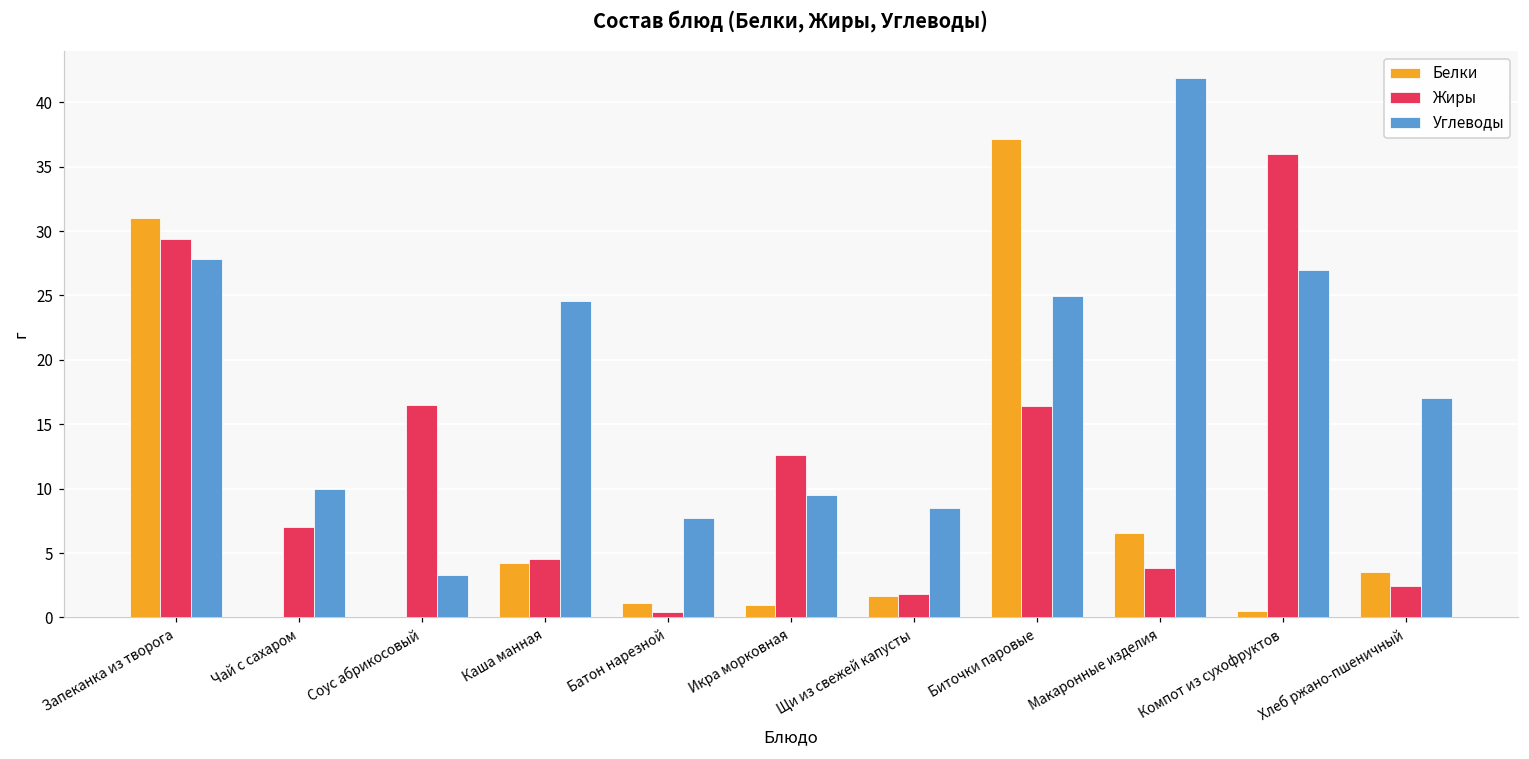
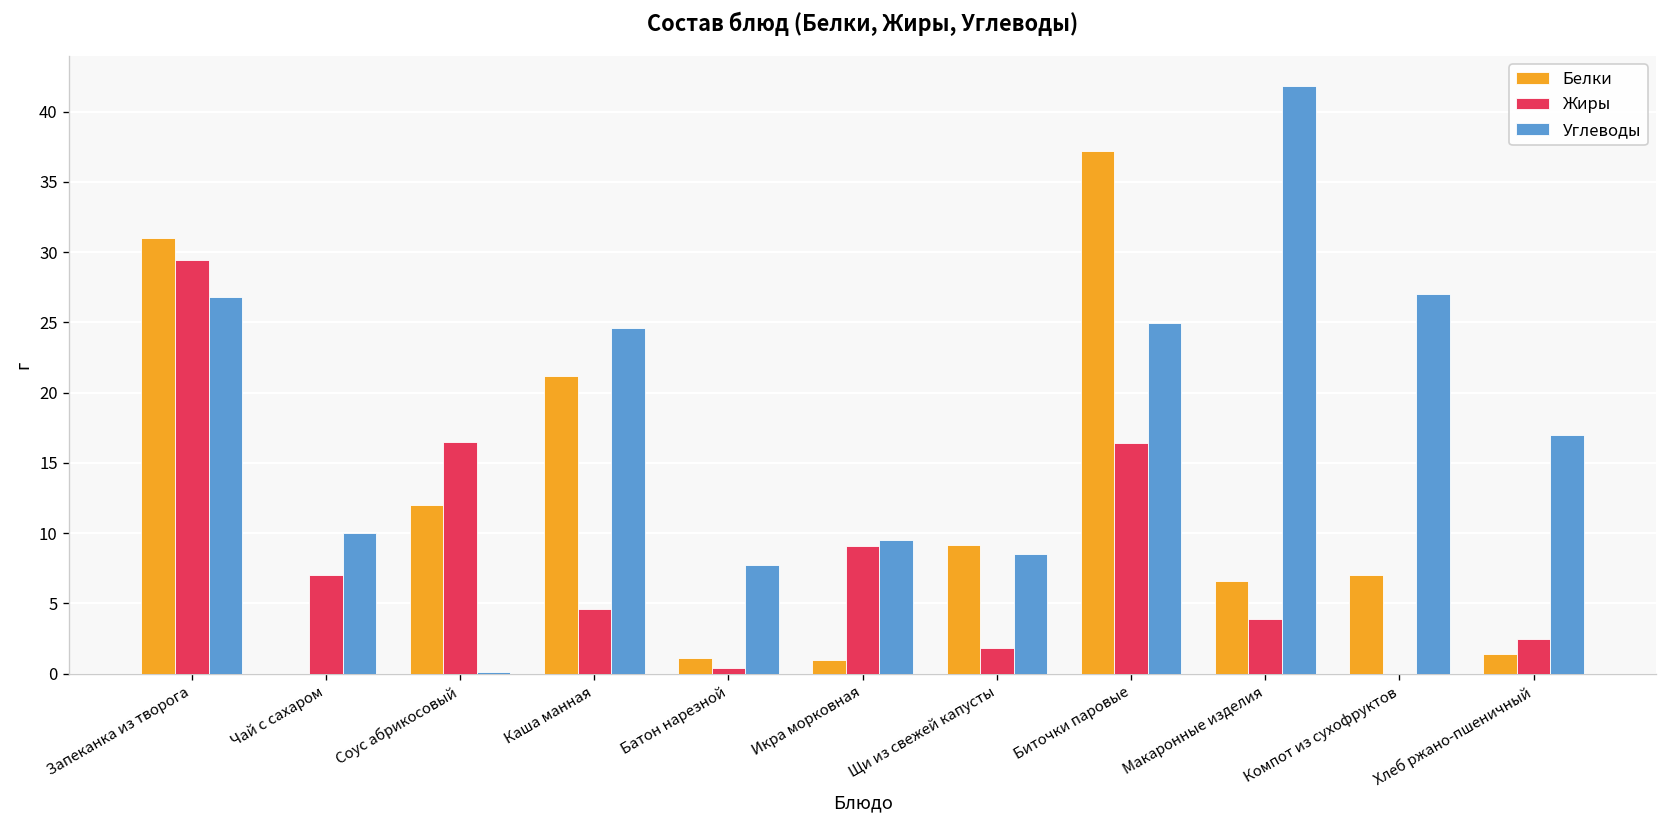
Углеводы, Запеканка из творога: 27.8 -> 26.8
Белки, Соус абрикосовый: 0 -> 12
Углеводы, Соус абрикосовый: 3.3 -> 0.1
Белки, Каша манная: 4.2 -> 21.2
Жиры, Икра морковная: 12.6 -> 9.1
Белки, Щи из свежей капусты: 1.7 -> 9.2
Белки, Компот из сухофруктов: 0.5 -> 7.0
Жиры, Компот из сухофруктов: 36 -> 0
Белки, Хлеб ржано-пшеничный: 3.5 -> 1.4
